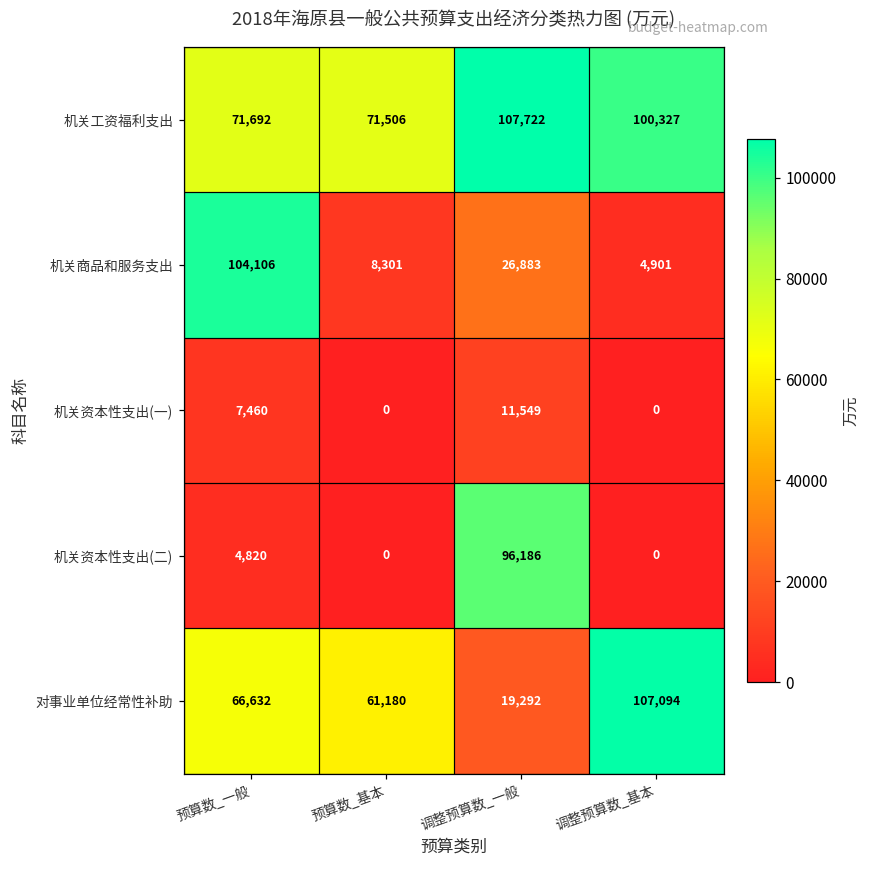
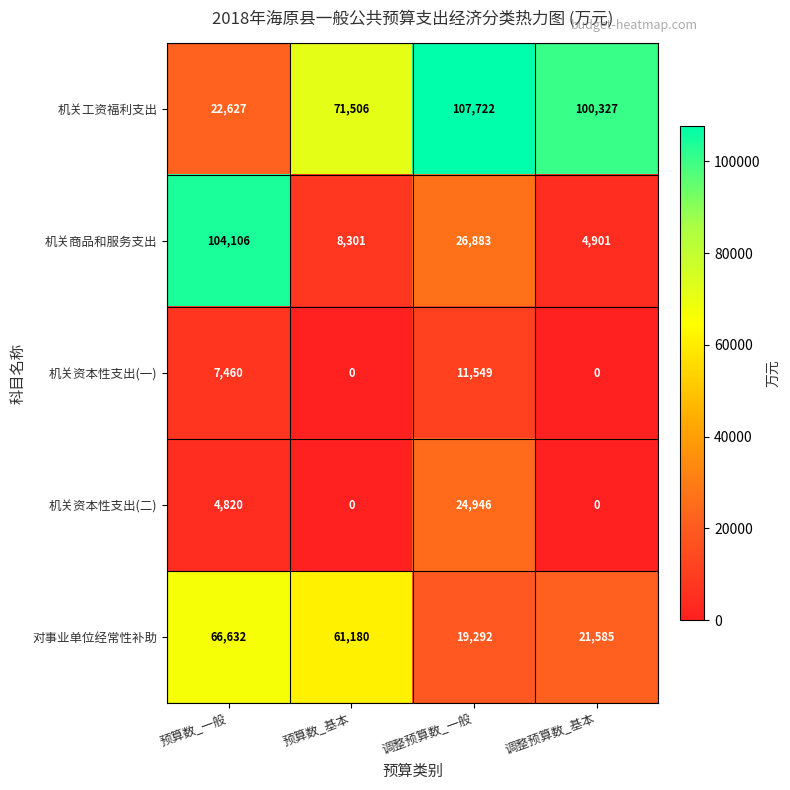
机关工资福利支出, 预算数_一般: 71,692 -> 22,627
机关资本性支出(二), 调整预算数_一般: 96,186 -> 24,946
对事业单位经常性补助, 调整预算数_基本: 107,094 -> 21,585
